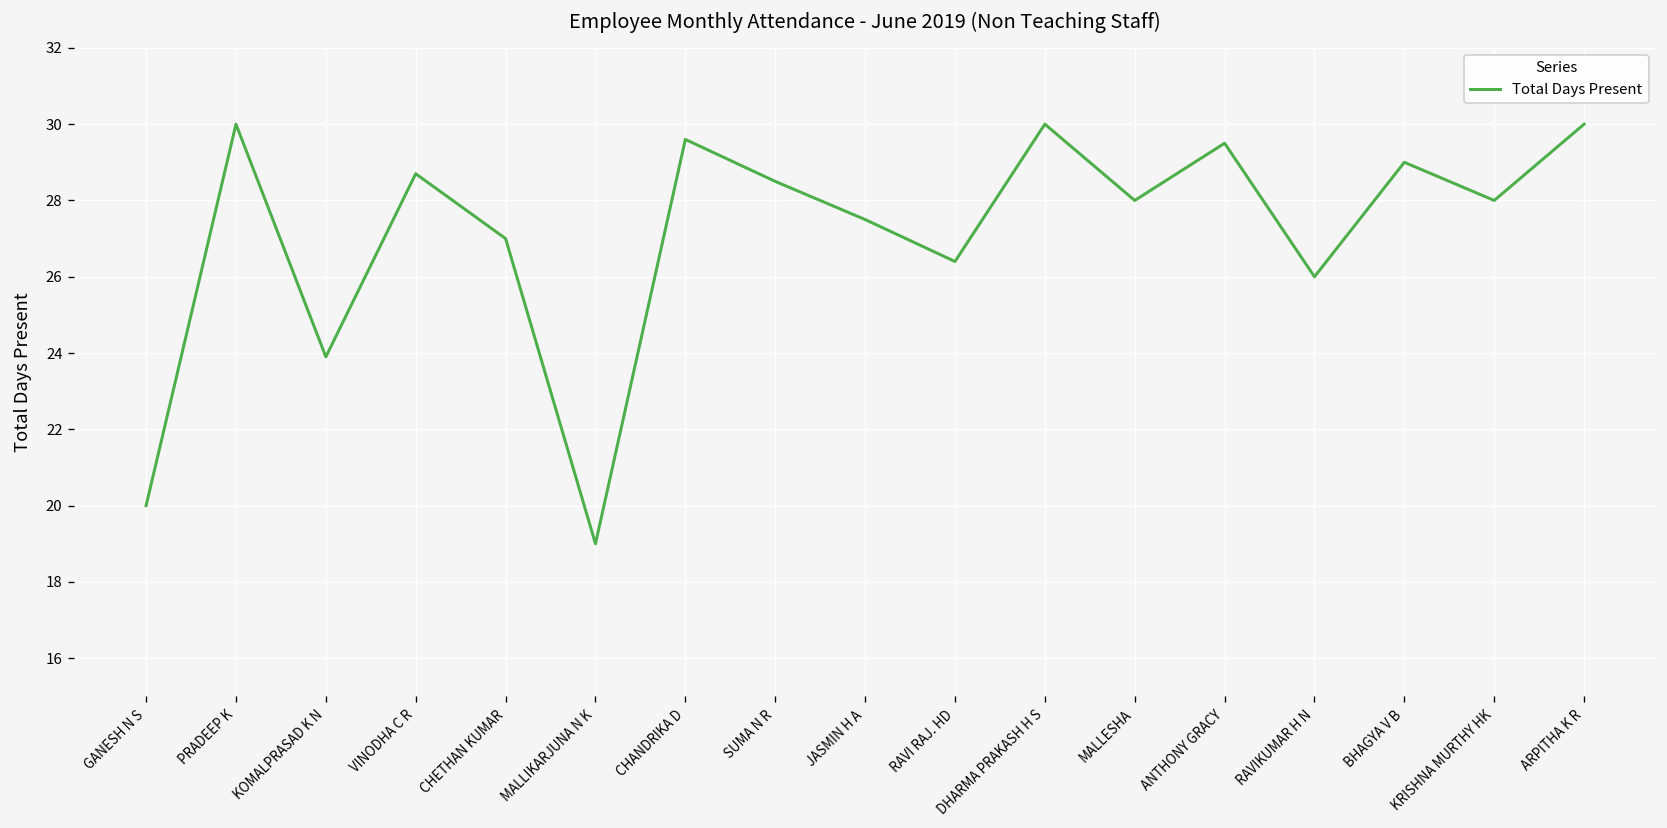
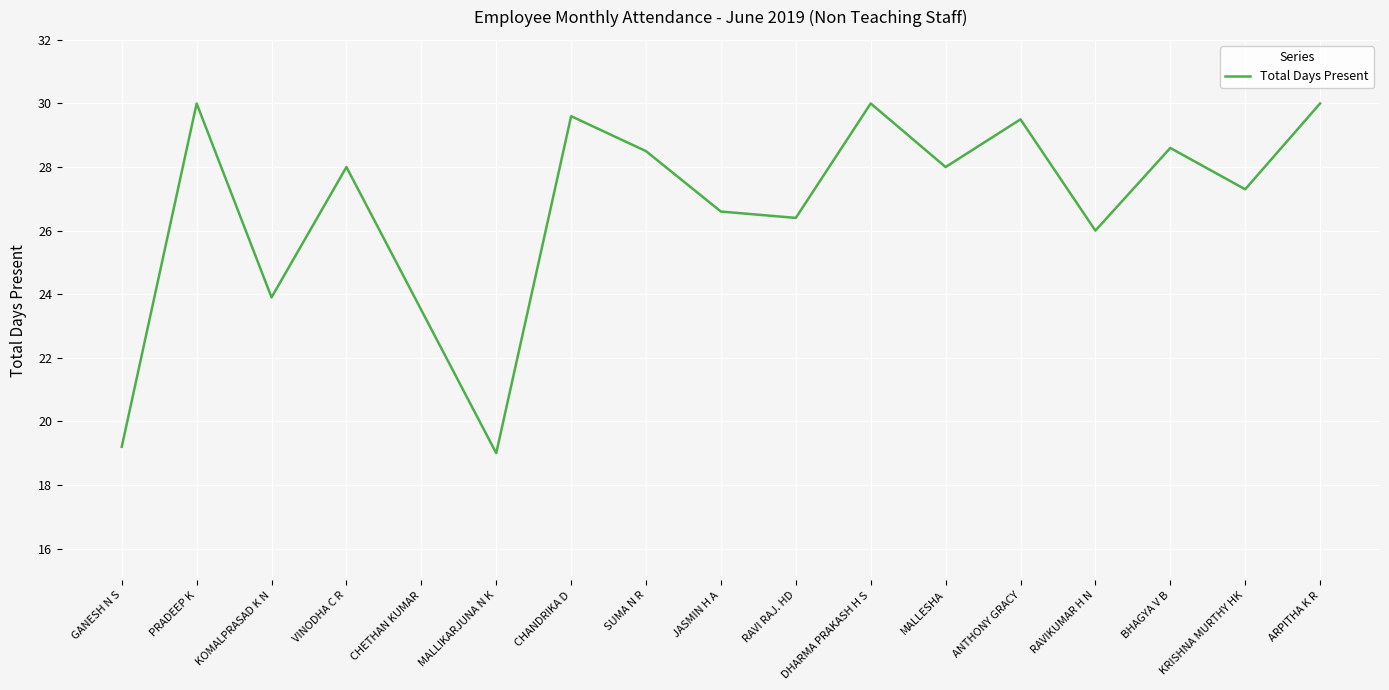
GANESH N S: 20.0 -> 19.2
VINODHA C R: 28.7 -> 28.0
CHETHAN KUMAR: 27.0 -> 23.5
JASMIN H A: 27.5 -> 26.6
BHAGYA V B: 29.0 -> 28.6
KRISHNA MURTHY HK: 28.0 -> 27.3
